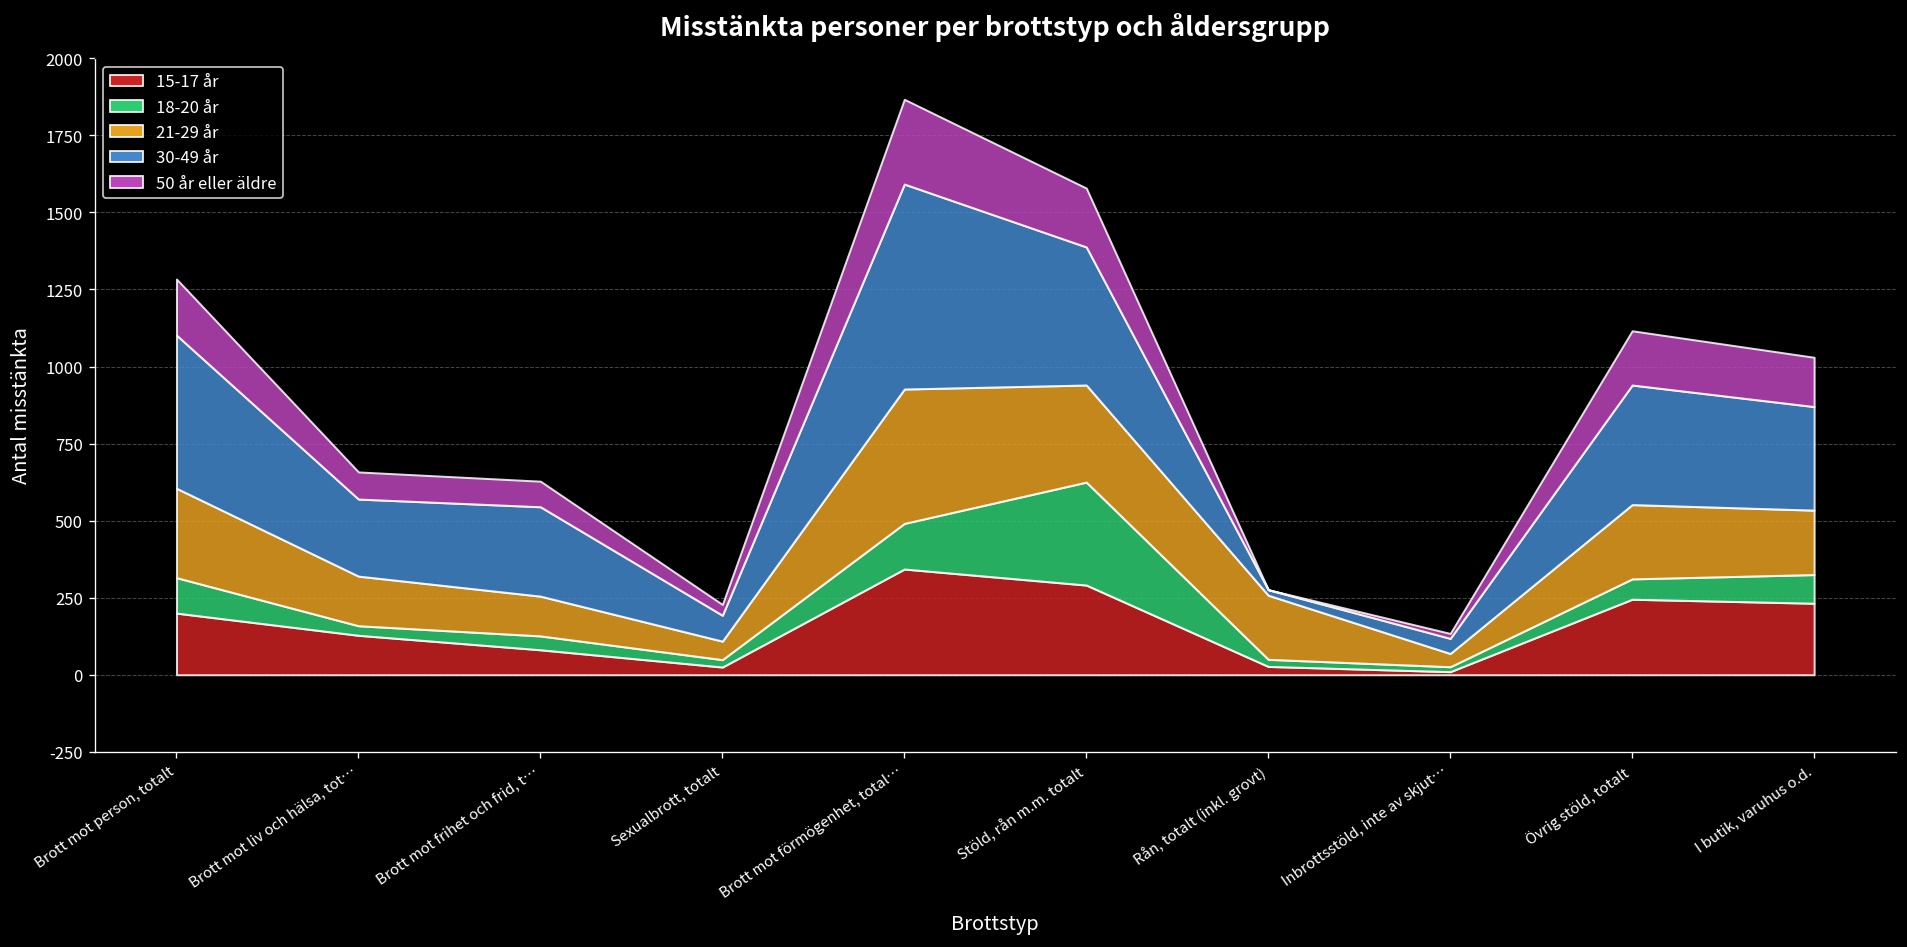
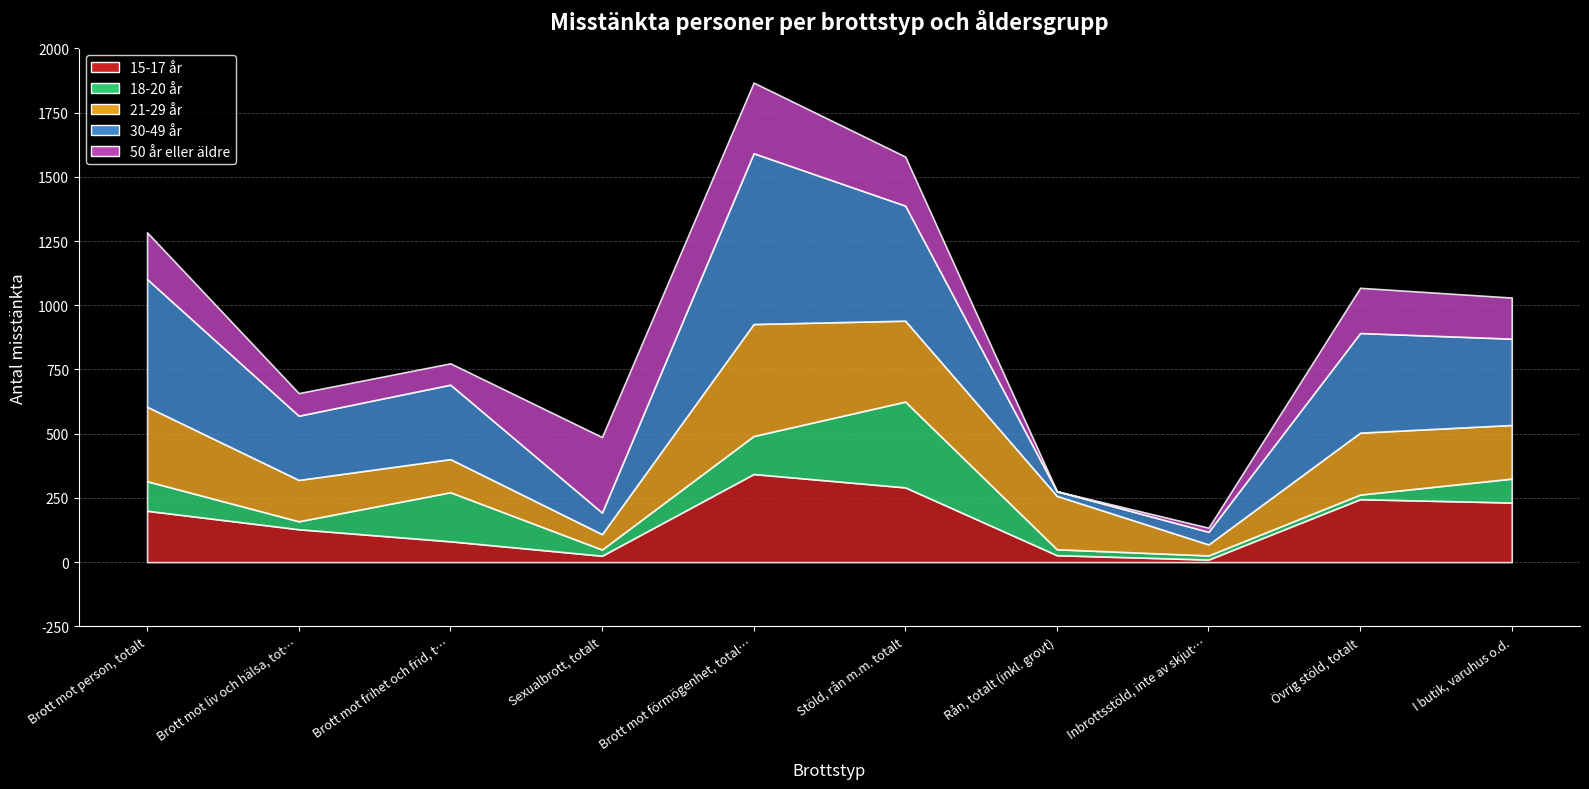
18-20 år, Brott mot frihet och frid, t…: 50 -> 190
50 år eller äldre, Sexualbrott, totalt: 40 -> 290
18-20 år, Övrig stöld, totalt: 70 -> 20
